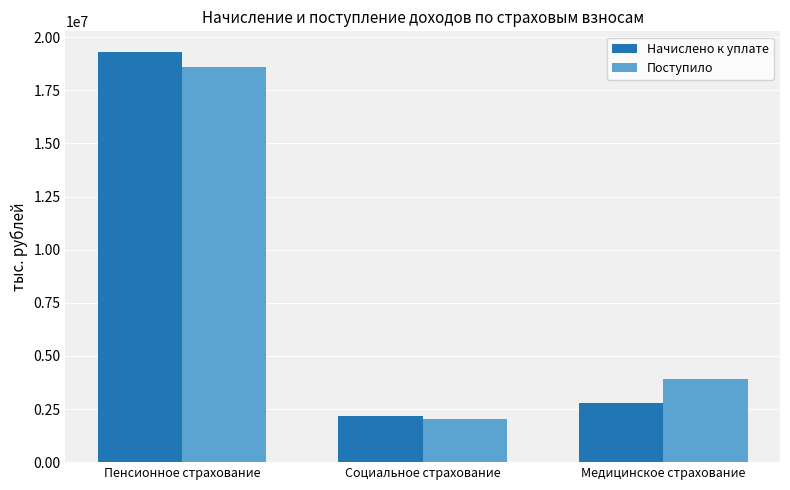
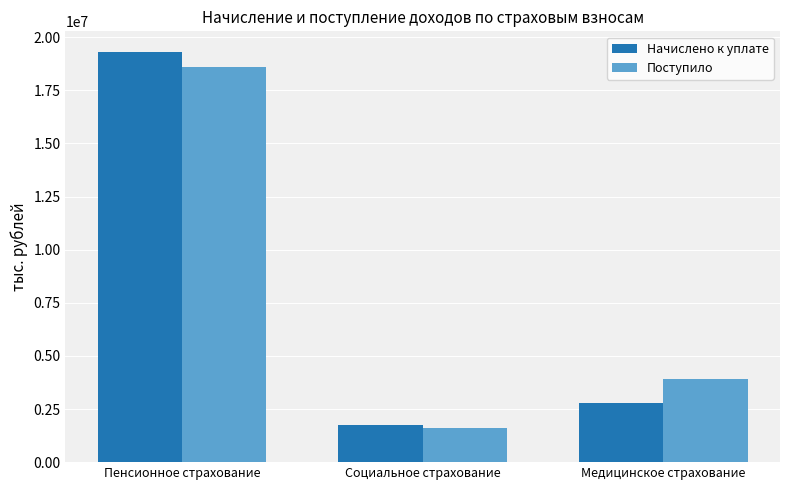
Начислено к уплате, Социальное страхование: 2200000 -> 1700000
Поступило, Социальное страхование: 2000000 -> 1600000
